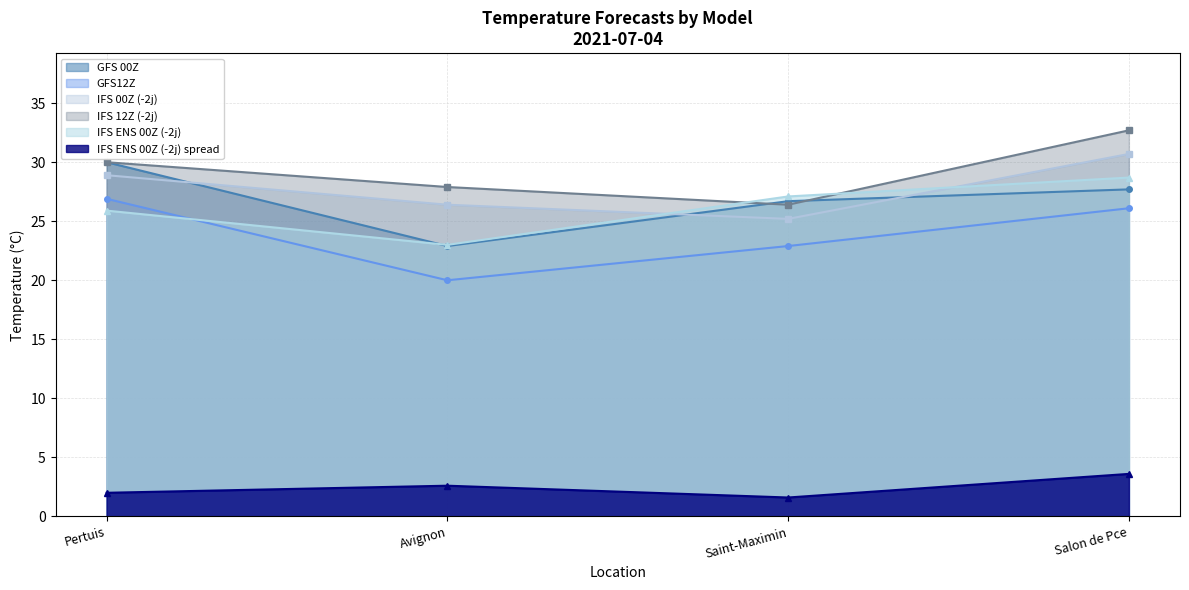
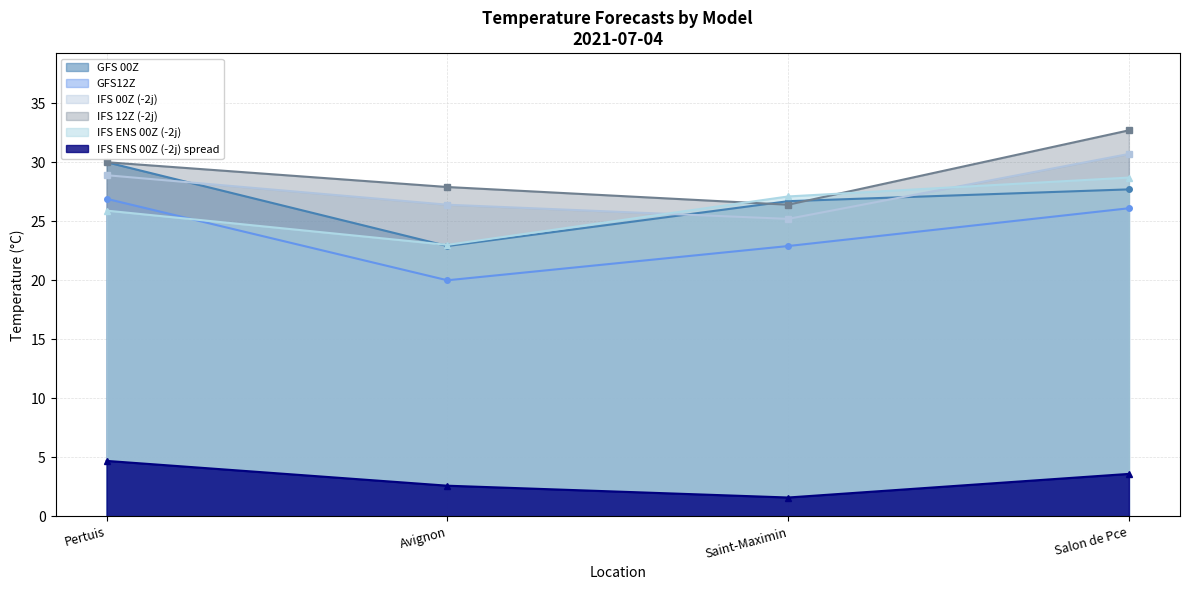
IFS ENS 00Z (-2j) spread, Pertuis: 2.0 -> 4.7
